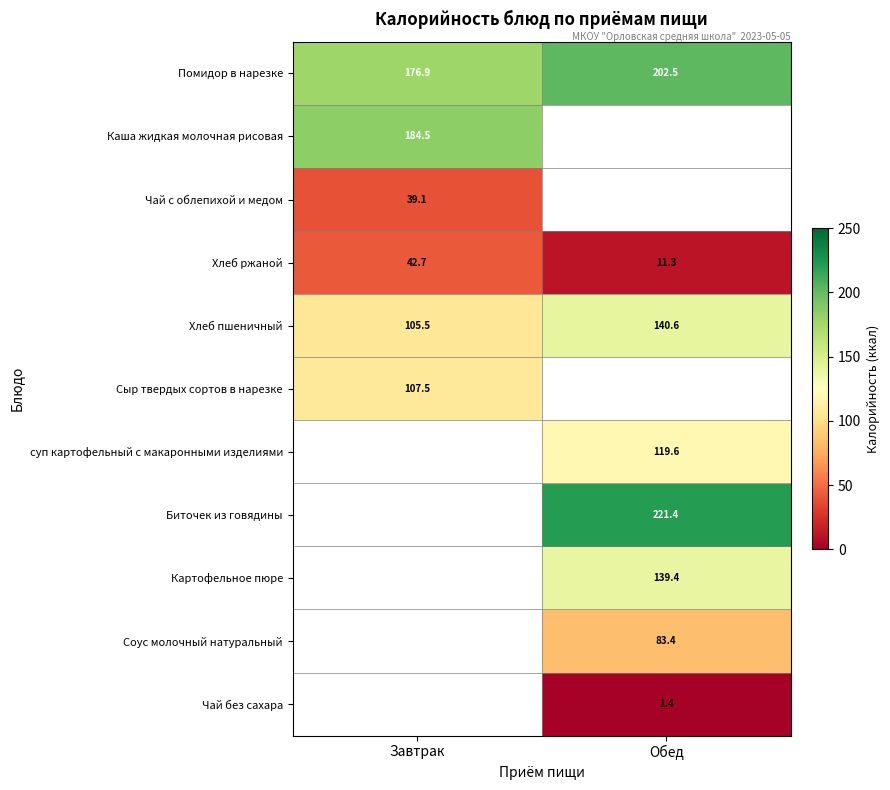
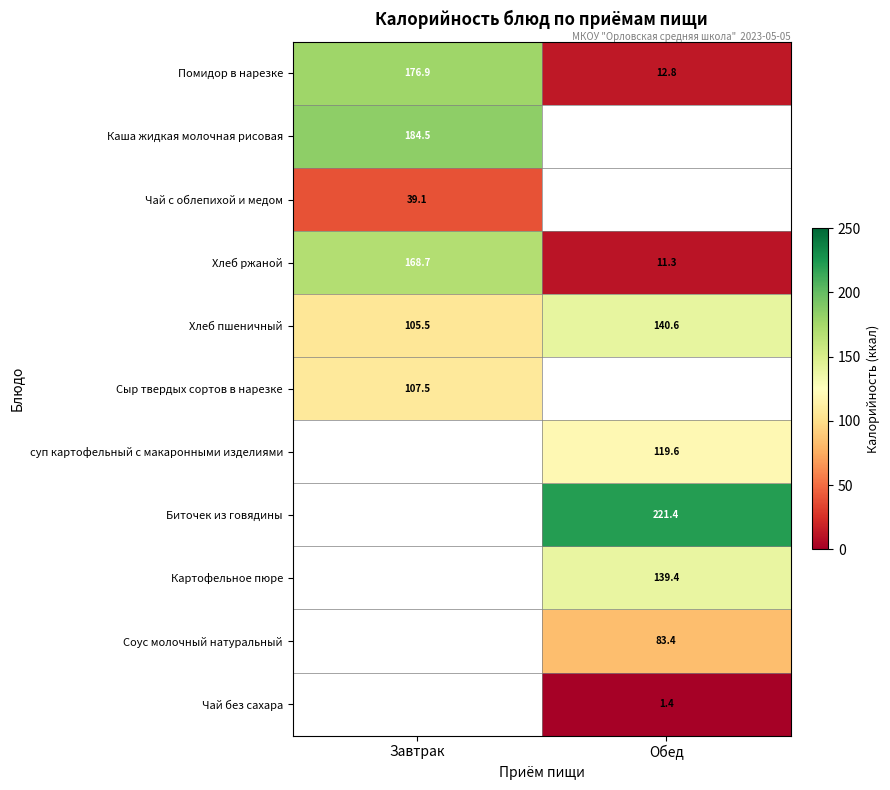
Помидор в нарезке, Обед: 202.5 -> 12.8
Хлеб ржаной, Завтрак: 42.7 -> 168.7
